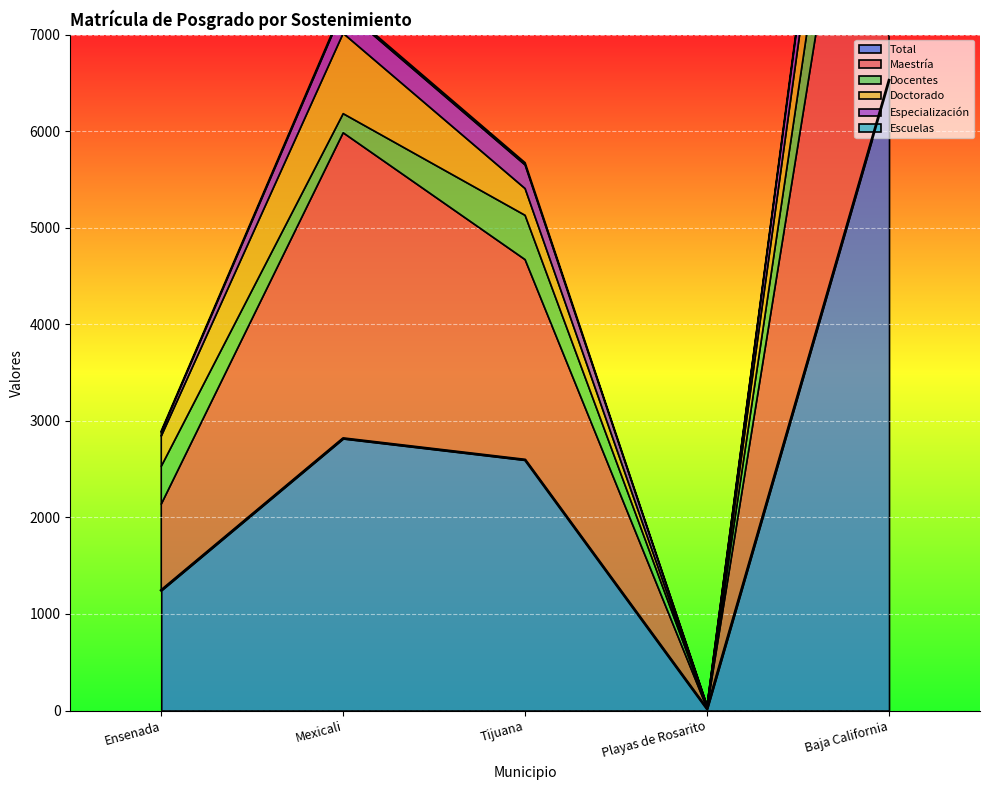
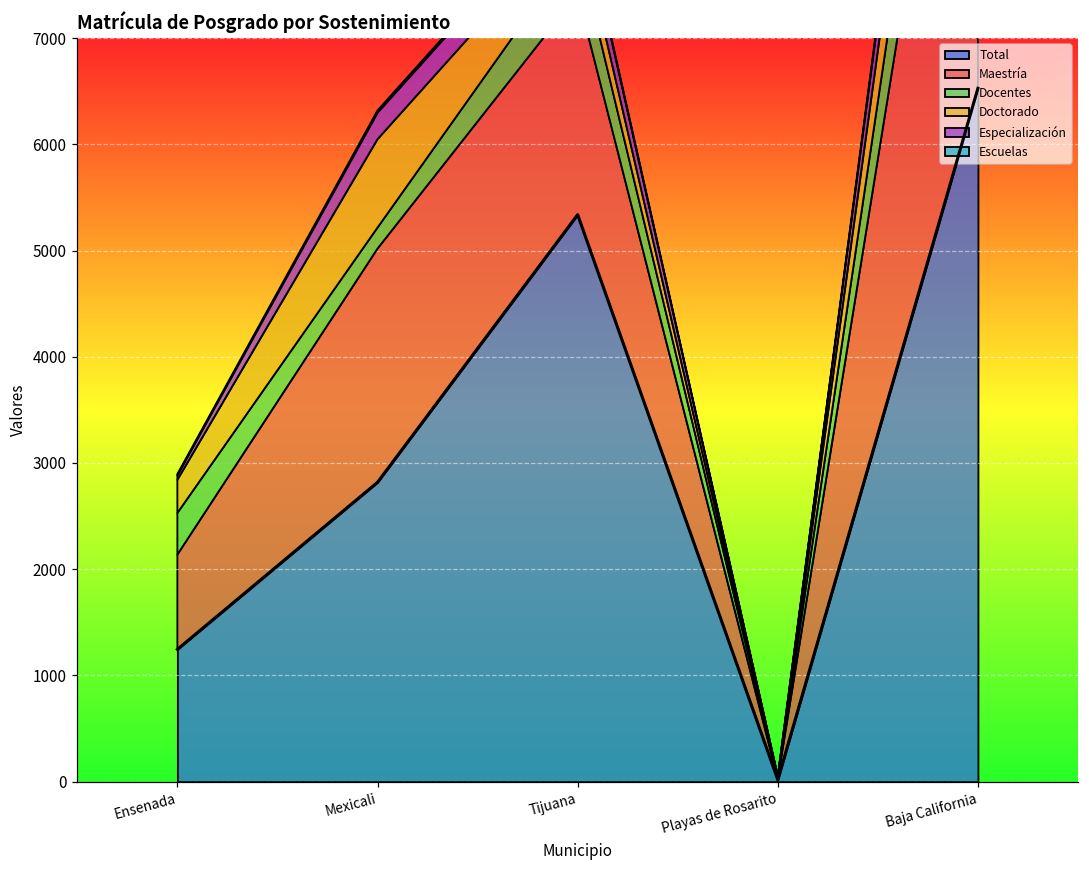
Maestría, Mexicali: 3200 -> 2200
Total, Tijuana: 2600 -> 5300
